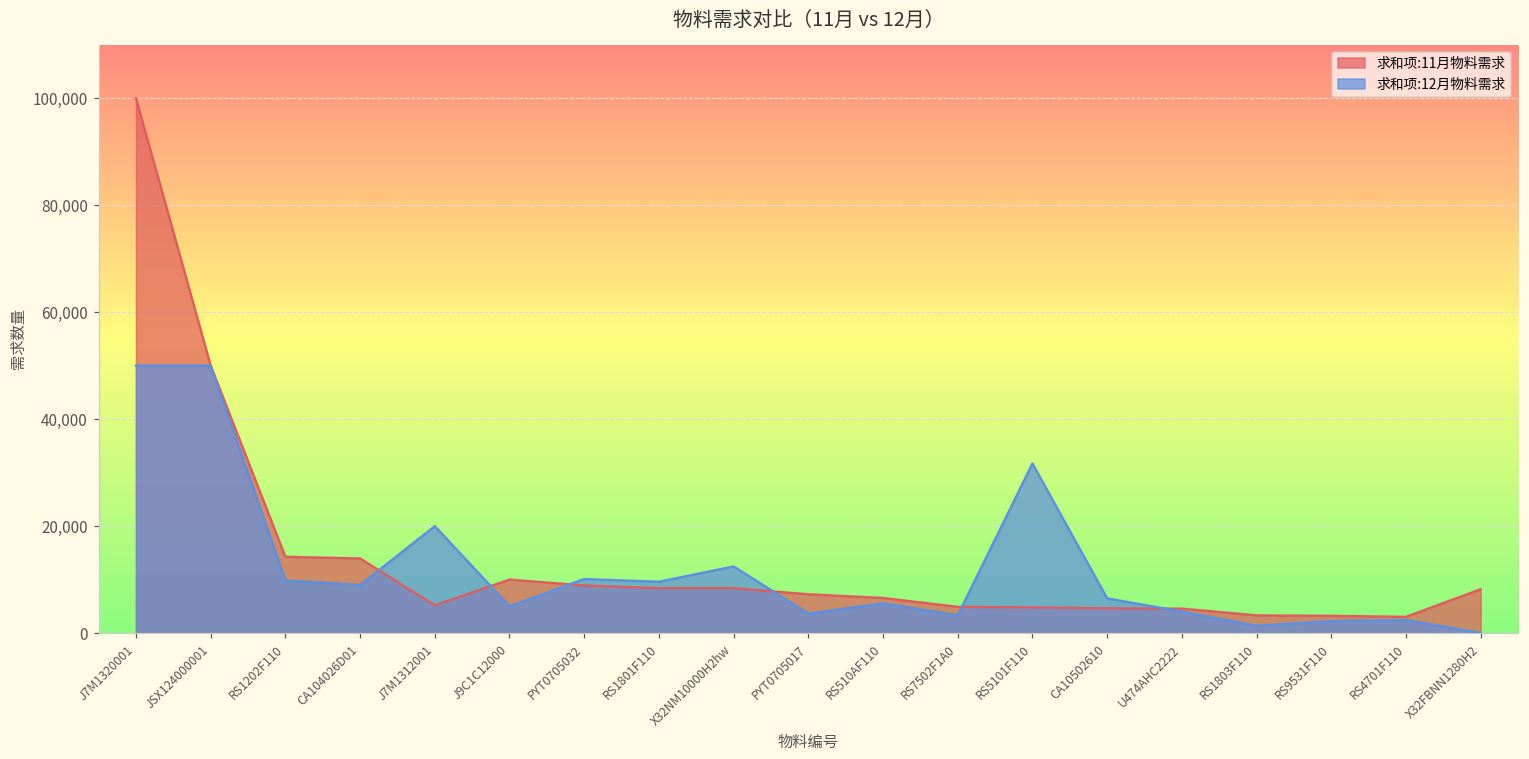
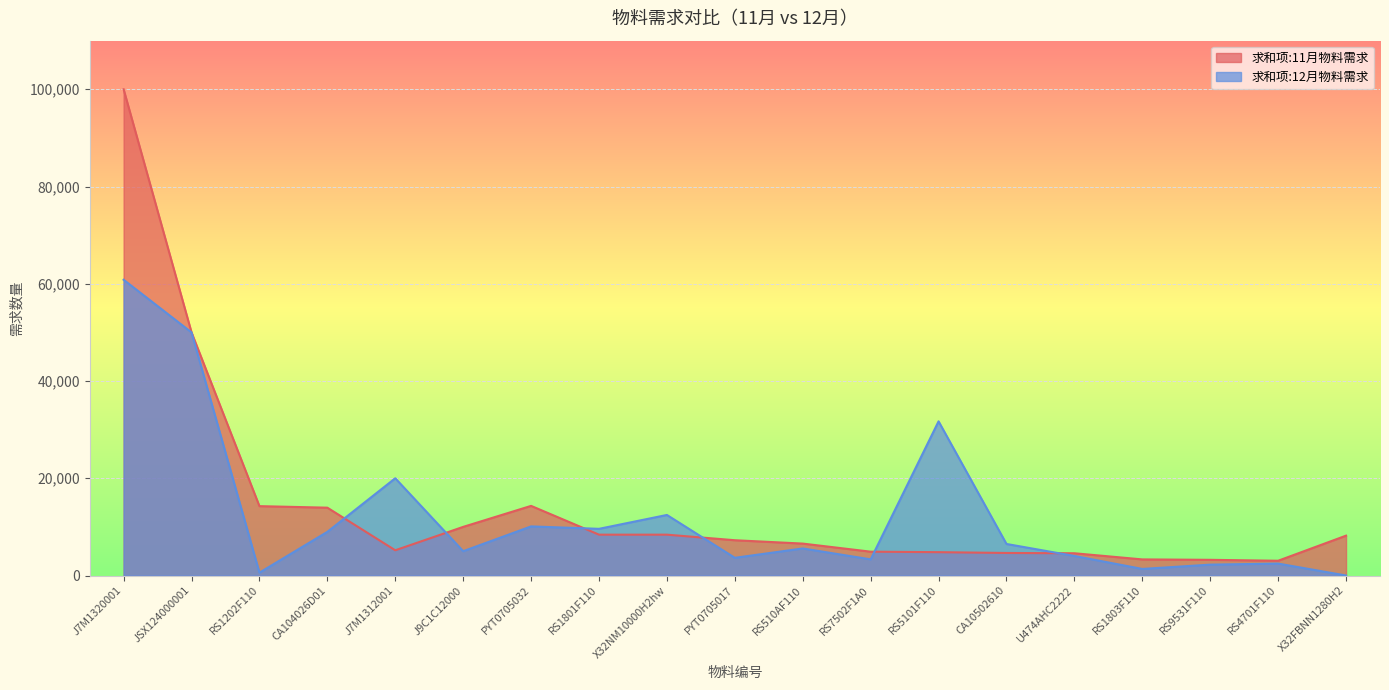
求和项:12月物料需求, J7M1320001: 50,000 -> 61,000
求和项:12月物料需求, RS1202F110: 10,000 -> 1,000
求和项:11月物料需求, PYT0705032: 9,000 -> 14,000
